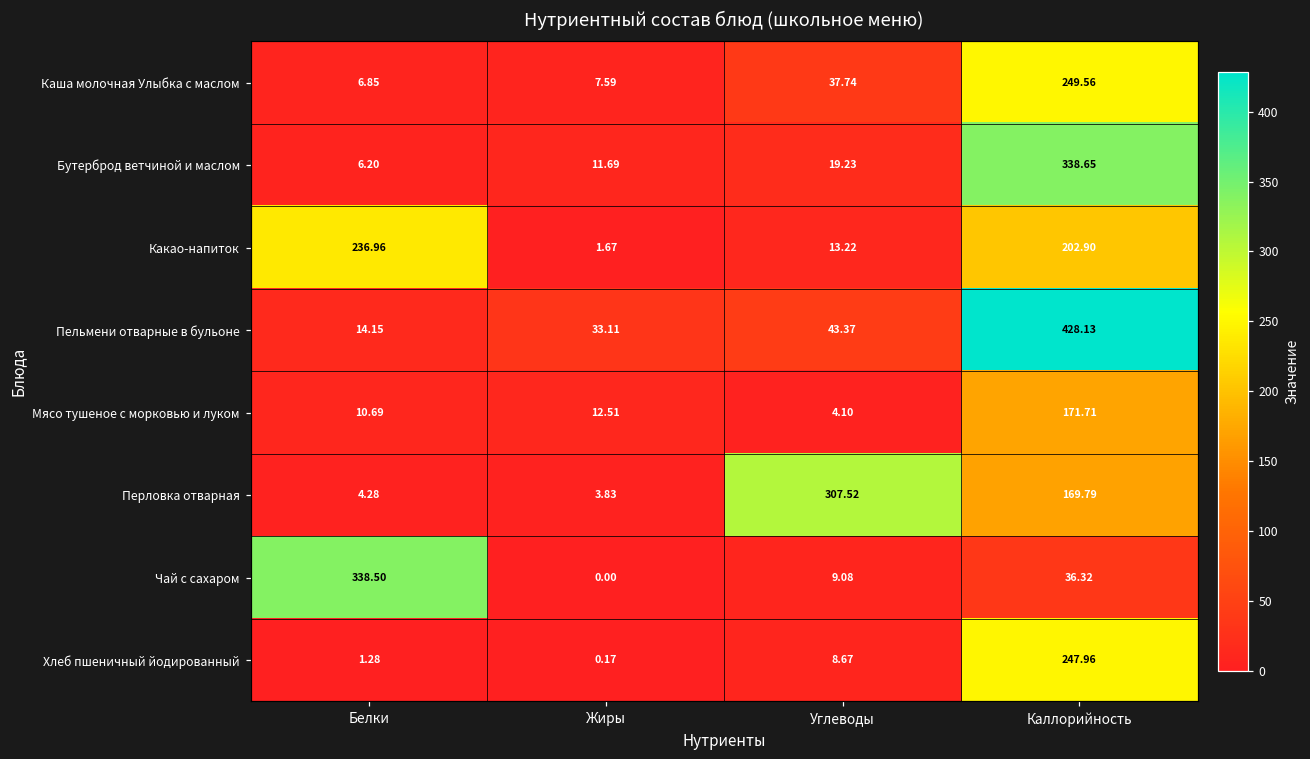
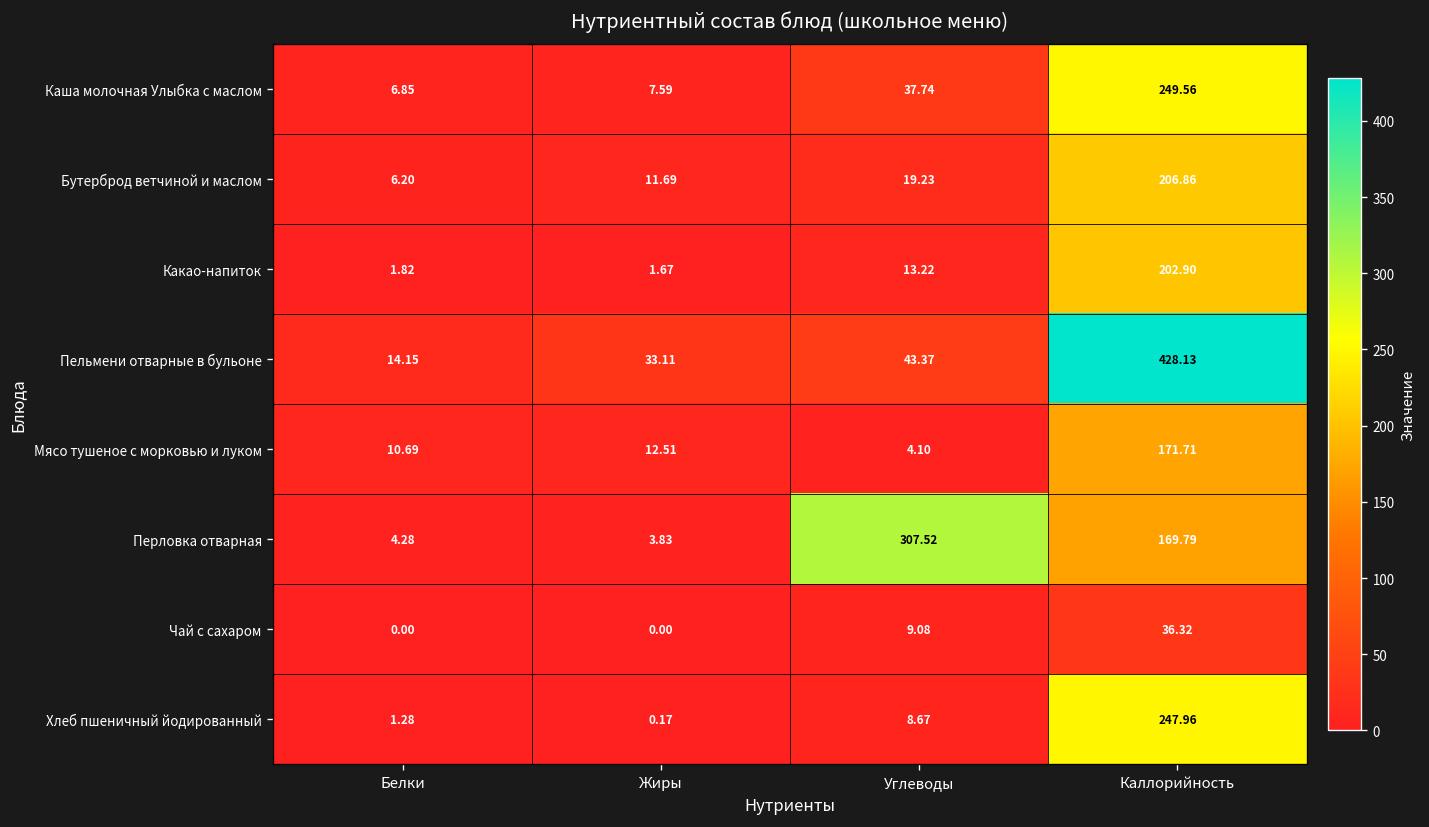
Бутерброд ветчиной и маслом, Каллорийность: 338.65 -> 206.86
Какао-напиток, Белки: 236.96 -> 1.82
Чай с сахаром, Белки: 338.50 -> 0.00
